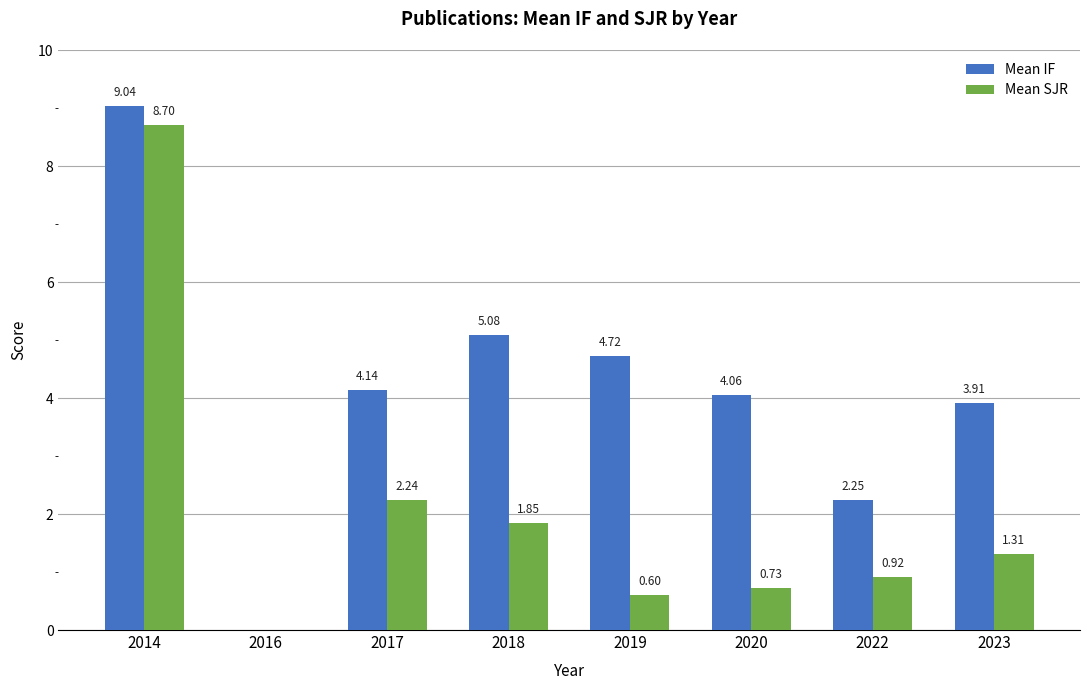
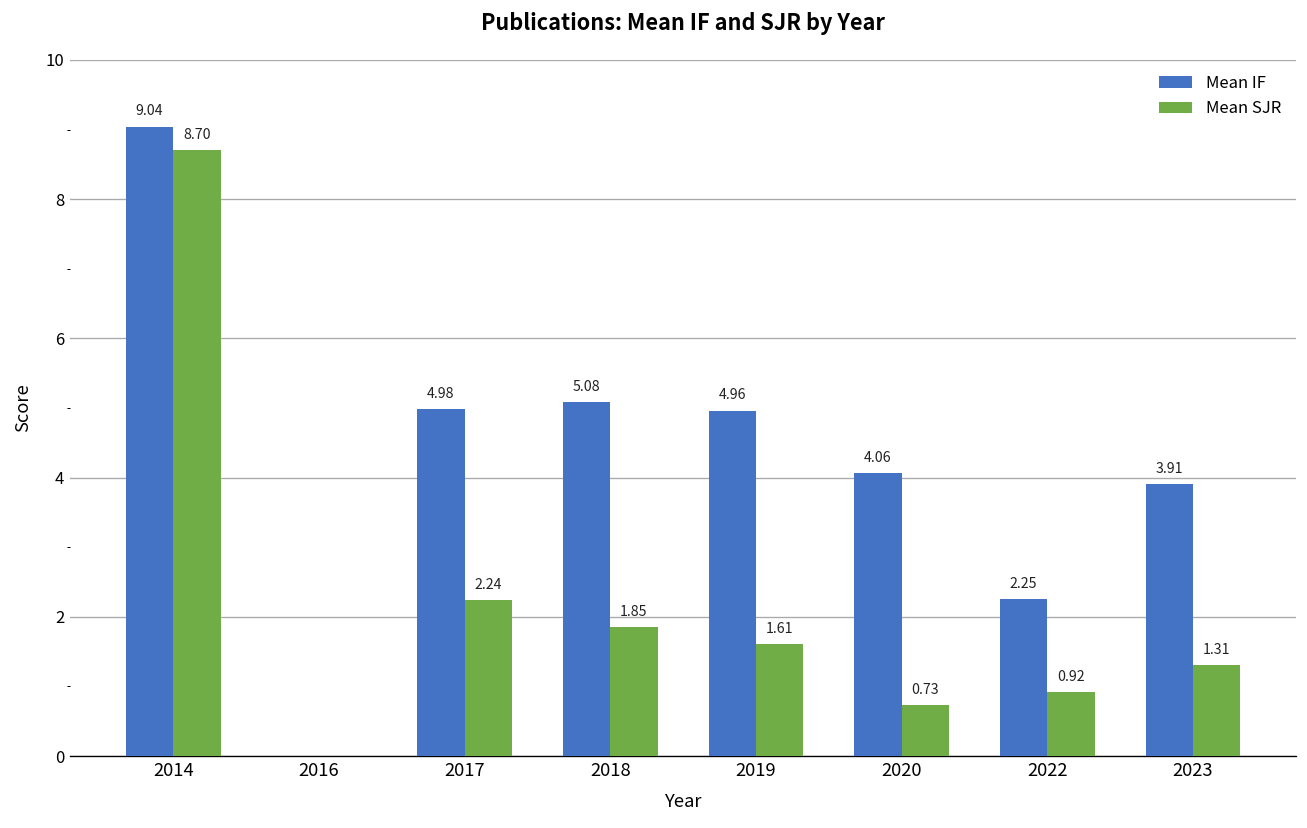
Mean IF, 2017: 4.14 -> 4.98
Mean IF, 2019: 4.72 -> 4.96
Mean SJR, 2019: 0.60 -> 1.61
